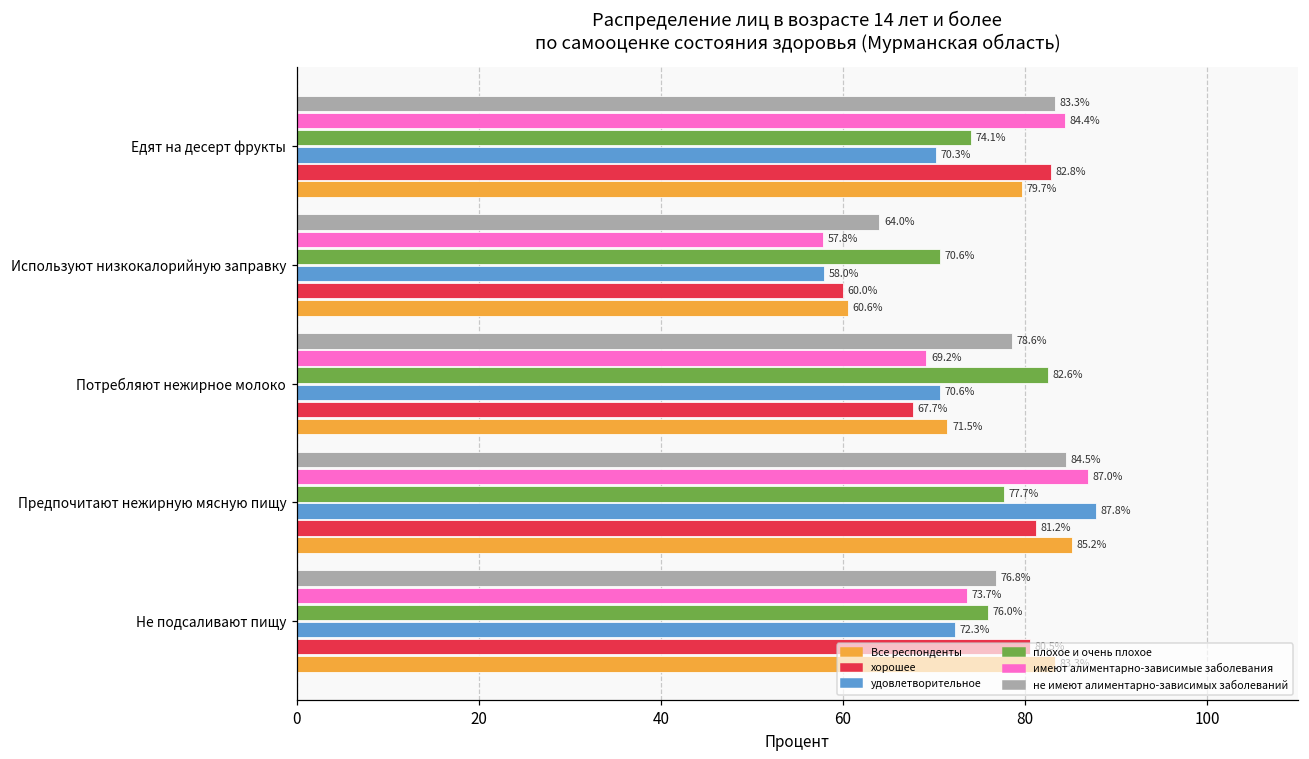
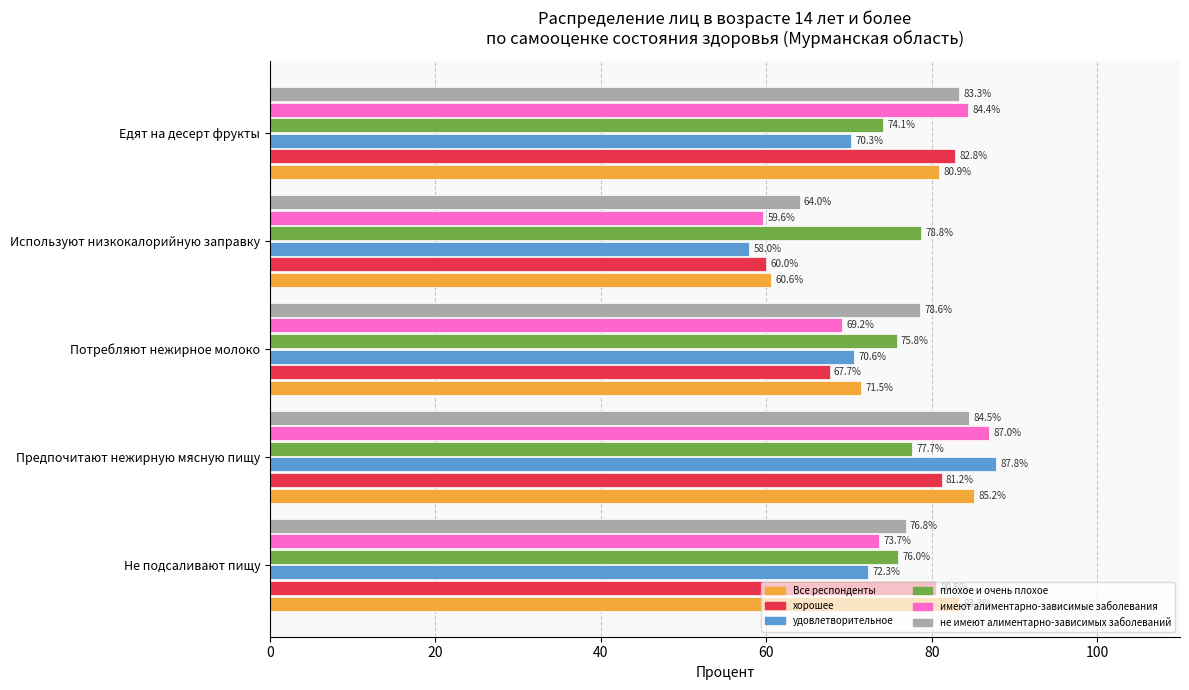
Все респонденты, Едят на десерт фрукты: 79.7% -> 80.9%
имеют алиментарно-зависимые заболевания, Используют низкокалорийную заправку: 57.8% -> 59.6%
плохое и очень плохое, Используют низкокалорийную заправку: 70.6% -> 78.8%
плохое и очень плохое, Потребляют нежирное молоко: 82.6% -> 75.8%
